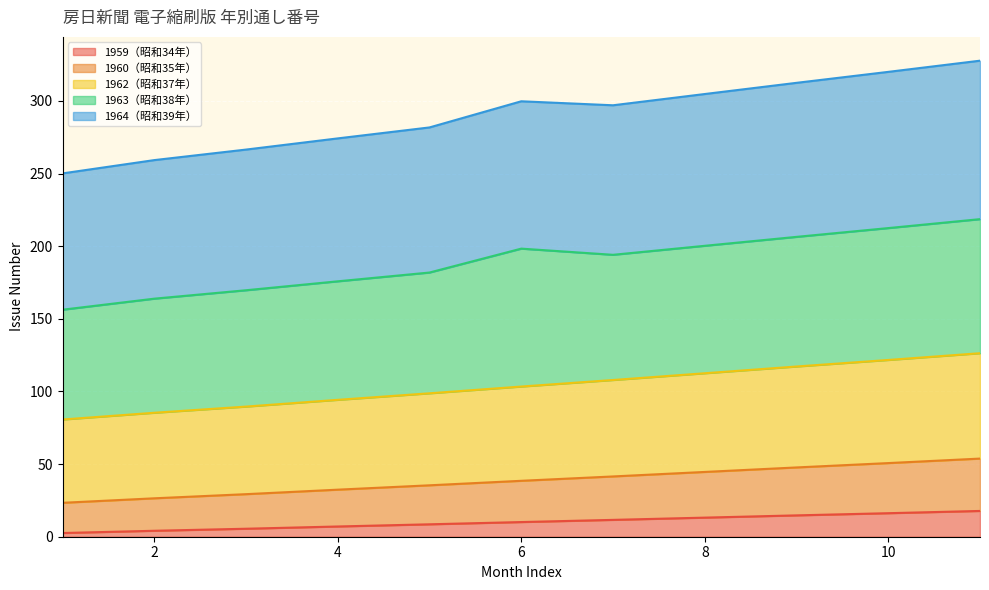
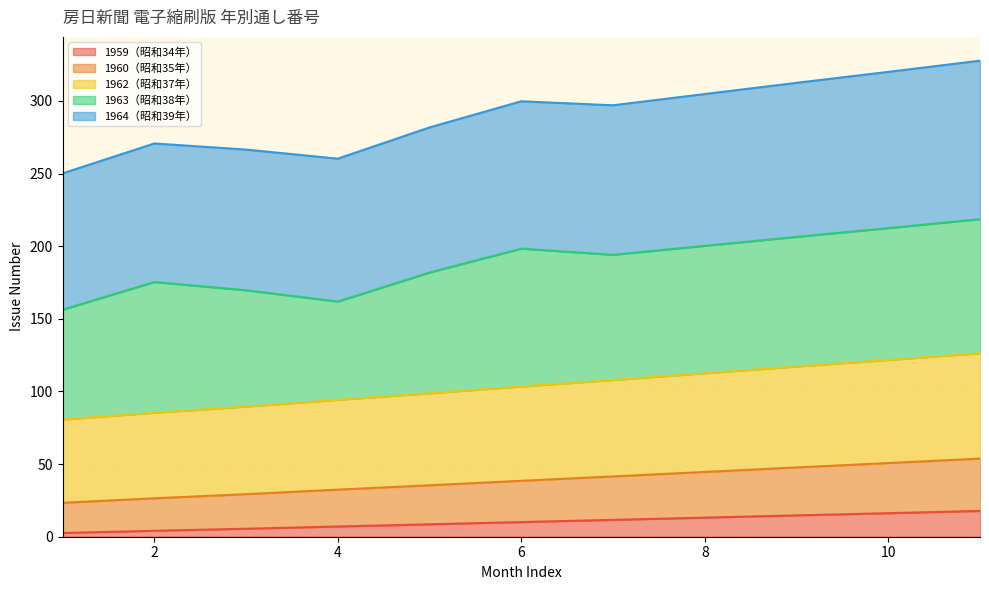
1963（昭和38年）, 2: 79 -> 90
1963（昭和38年）, 4: 82 -> 68
